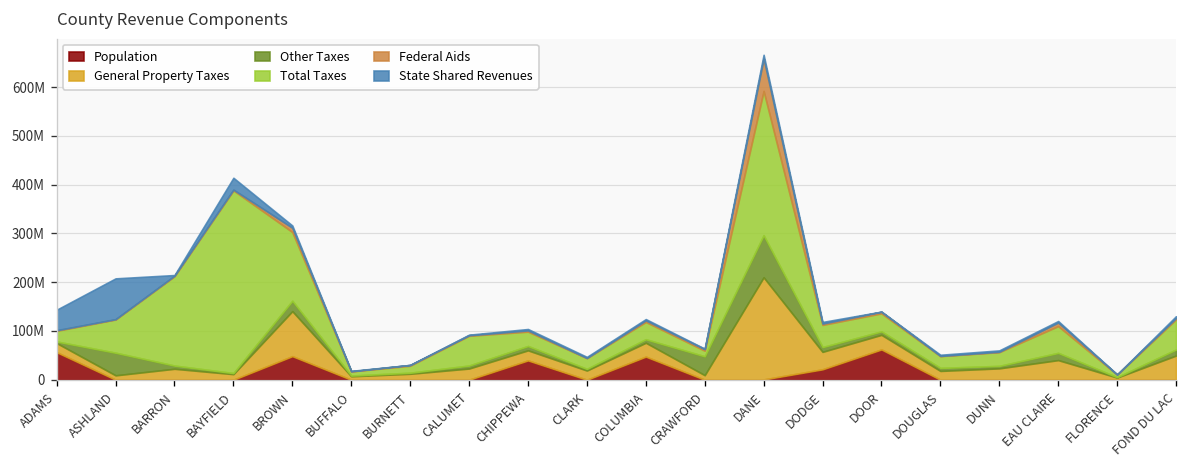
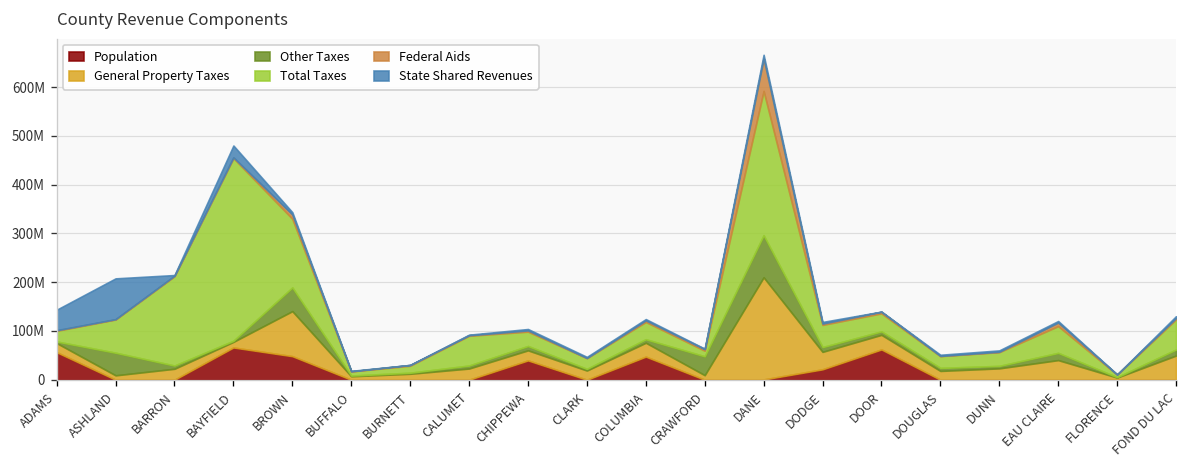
Population, BAYFIELD: 0 -> 70000000
Other Taxes, BROWN: 20000000 -> 50000000
